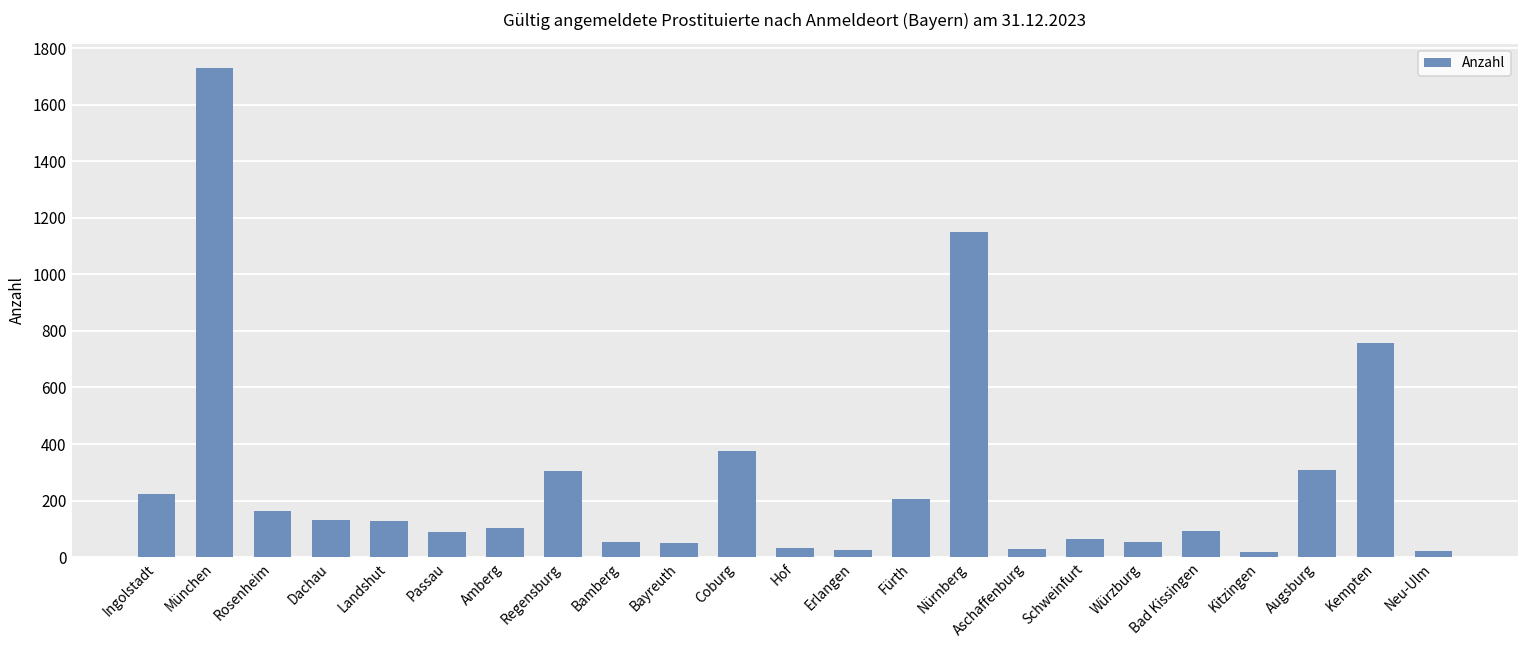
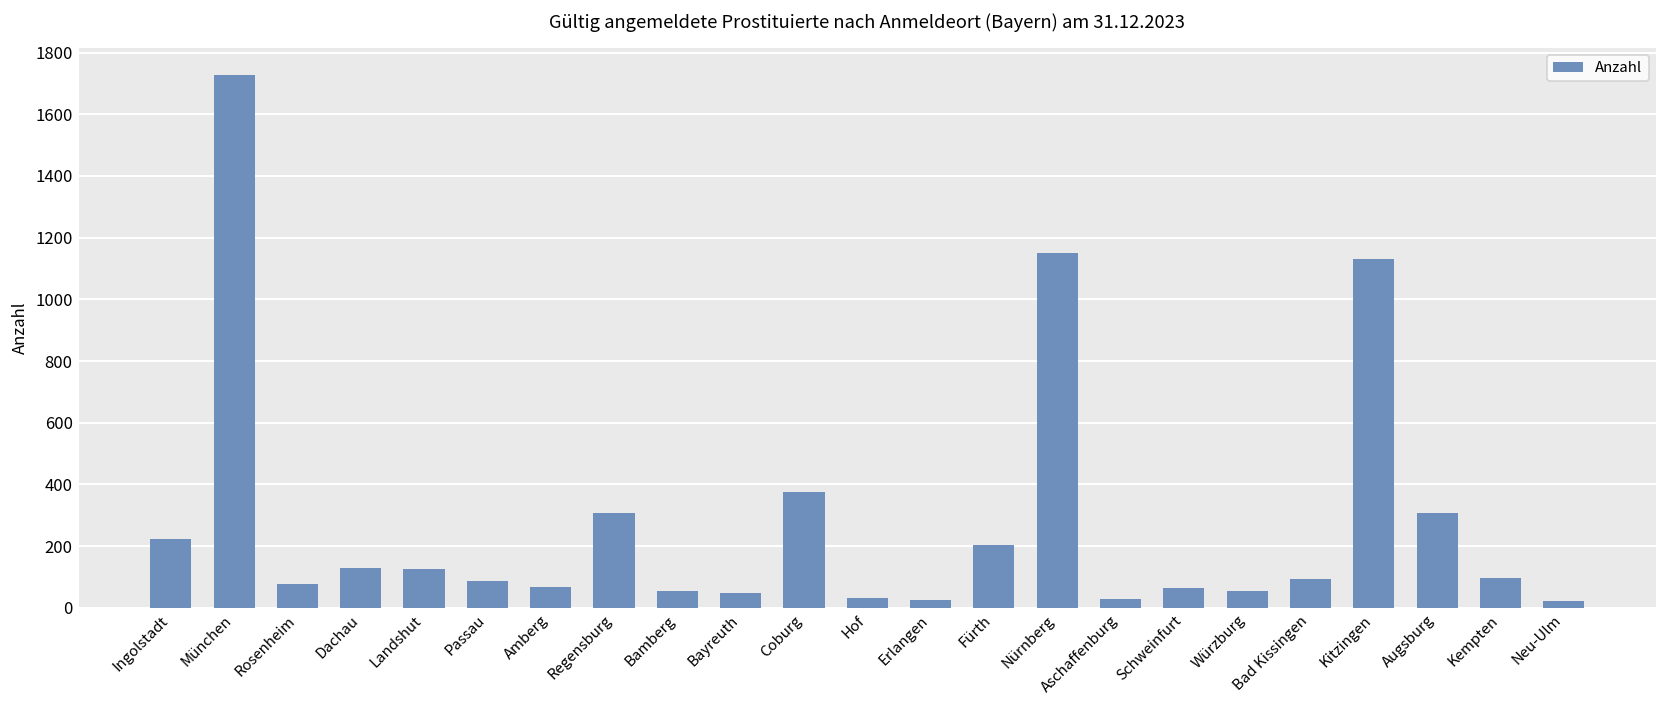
Rosenheim: 160 -> 80
Amberg: 100 -> 70
Kitzingen: 20 -> 1130
Kempten: 760 -> 100
